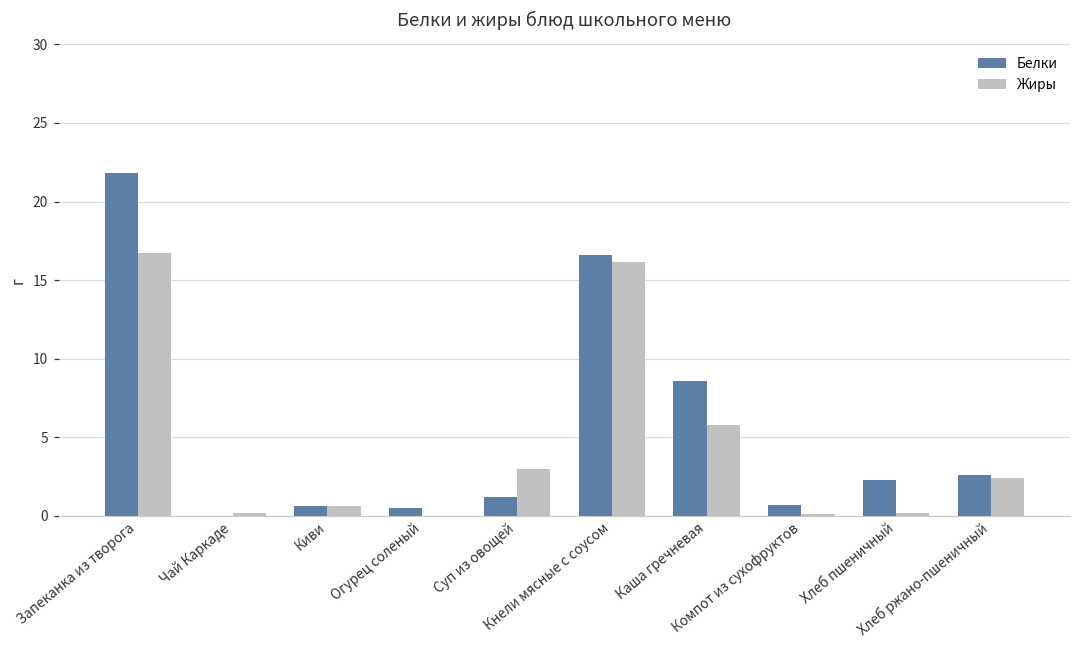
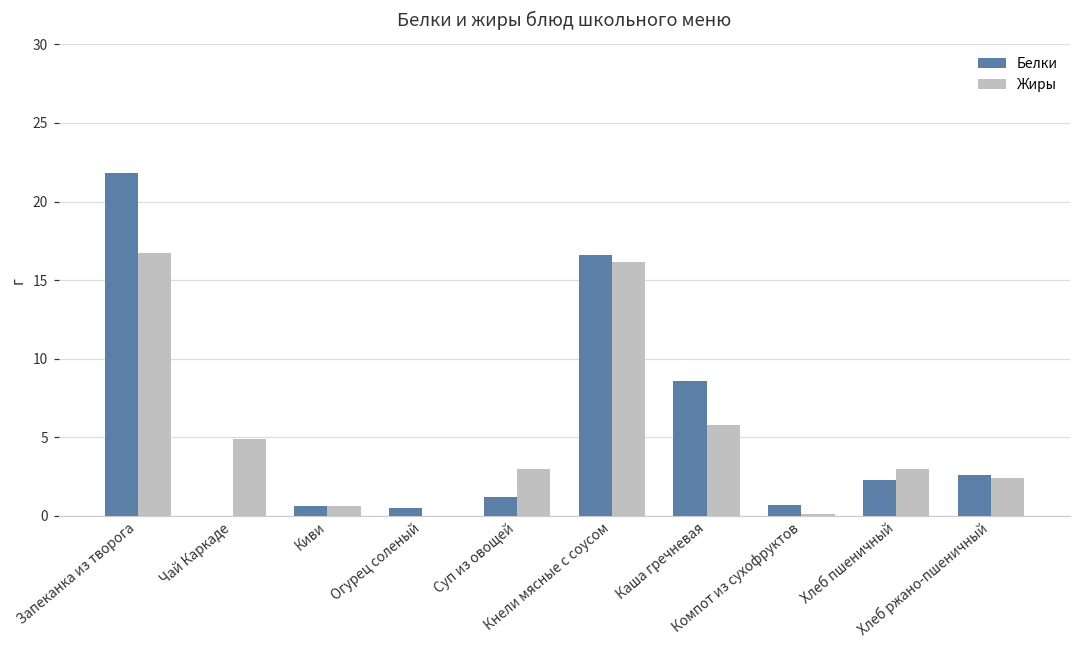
Жиры, Чай Каркаде: 0.2 -> 4.9
Жиры, Хлеб пшеничный: 0.2 -> 3.0
